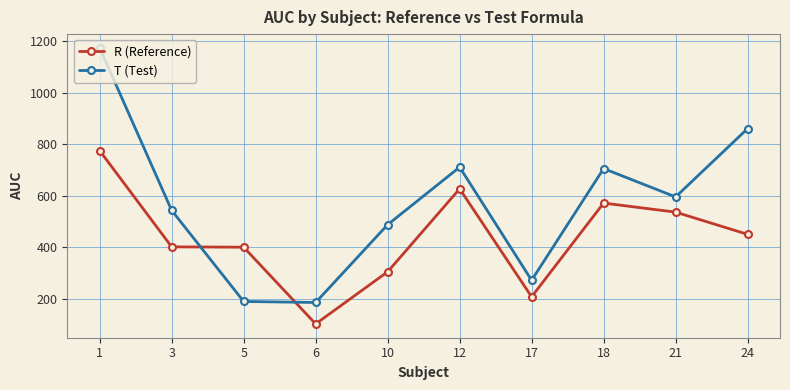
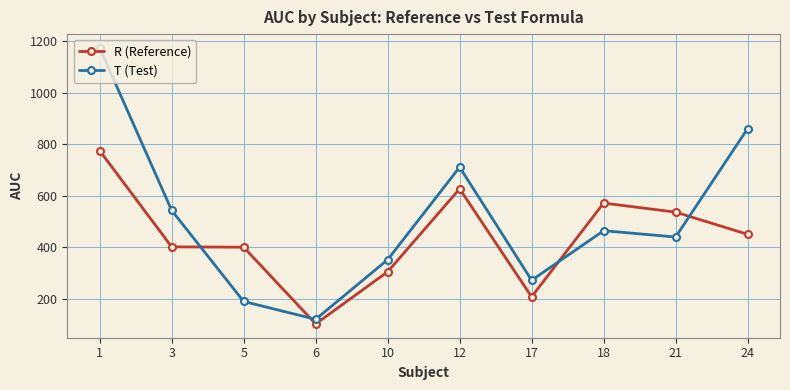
T (Test), 6: 190 -> 120
T (Test), 10: 490 -> 350
T (Test), 18: 710 -> 460
T (Test), 21: 600 -> 440
